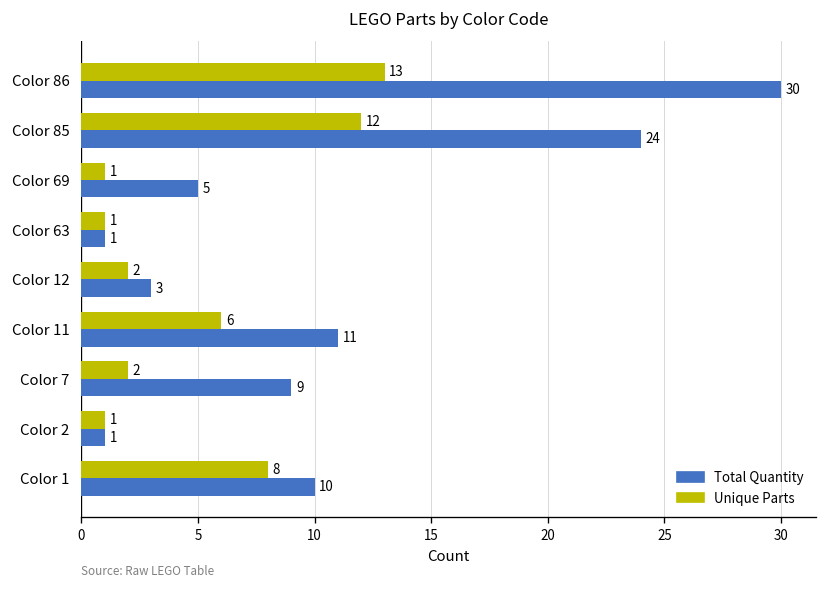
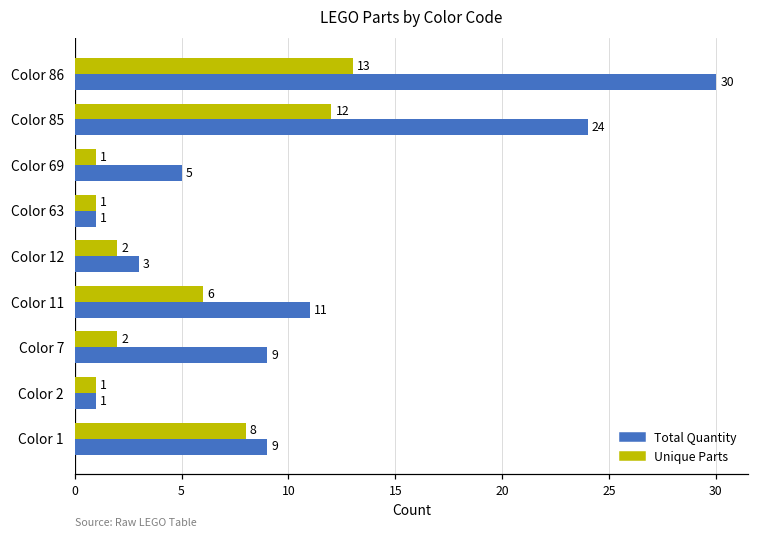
Total Quantity, Color 1: 10 -> 9
